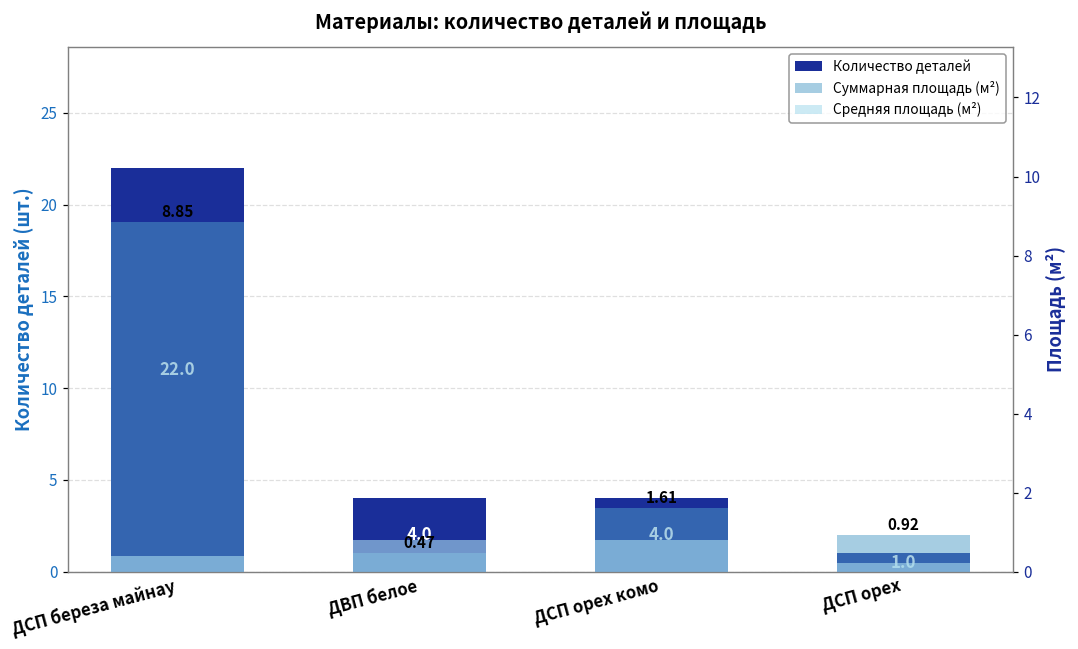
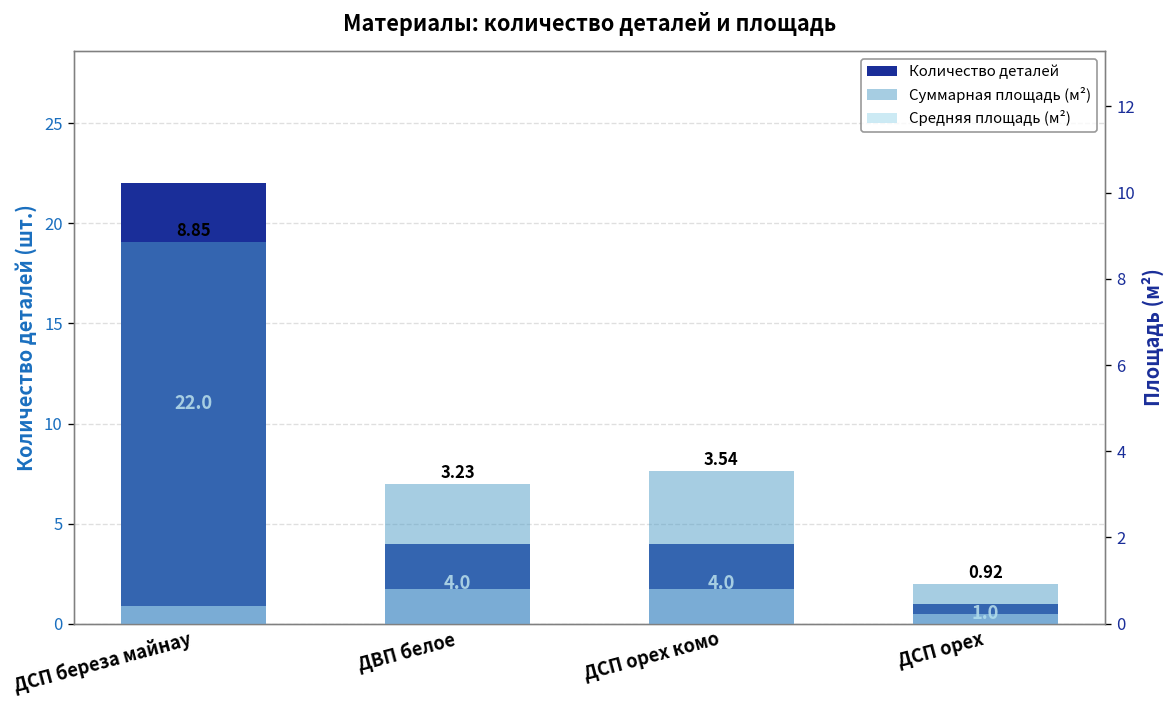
Суммарная площадь (м²), ДВП белое: 0.47 -> 3.23
Суммарная площадь (м²), ДСП орех комо: 1.61 -> 3.54
